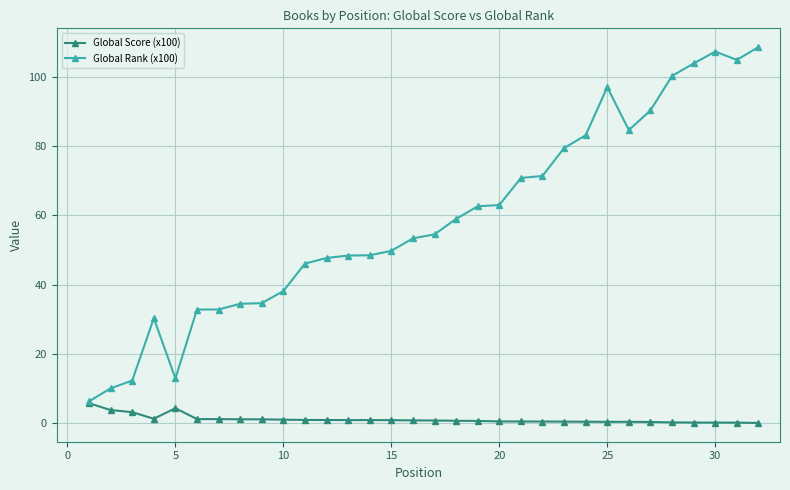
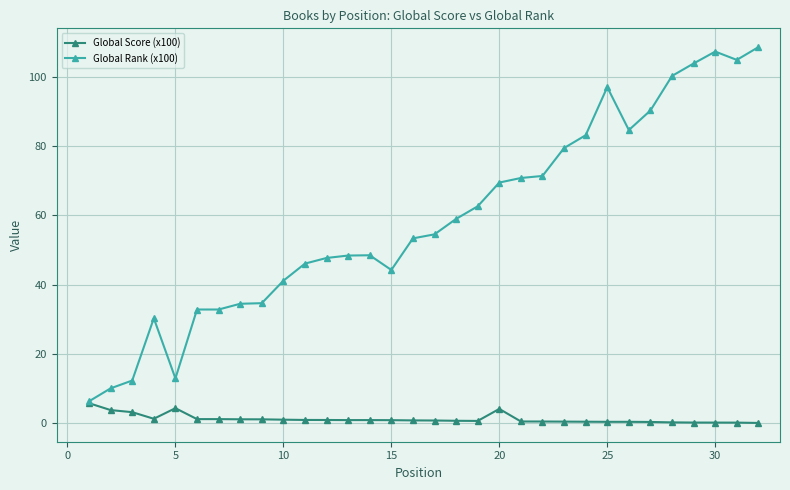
Global Rank (x100), 10: 38 -> 41
Global Rank (x100), 15: 50 -> 44
Global Score (x100), 20: 0 -> 4
Global Rank (x100), 20: 63 -> 69
